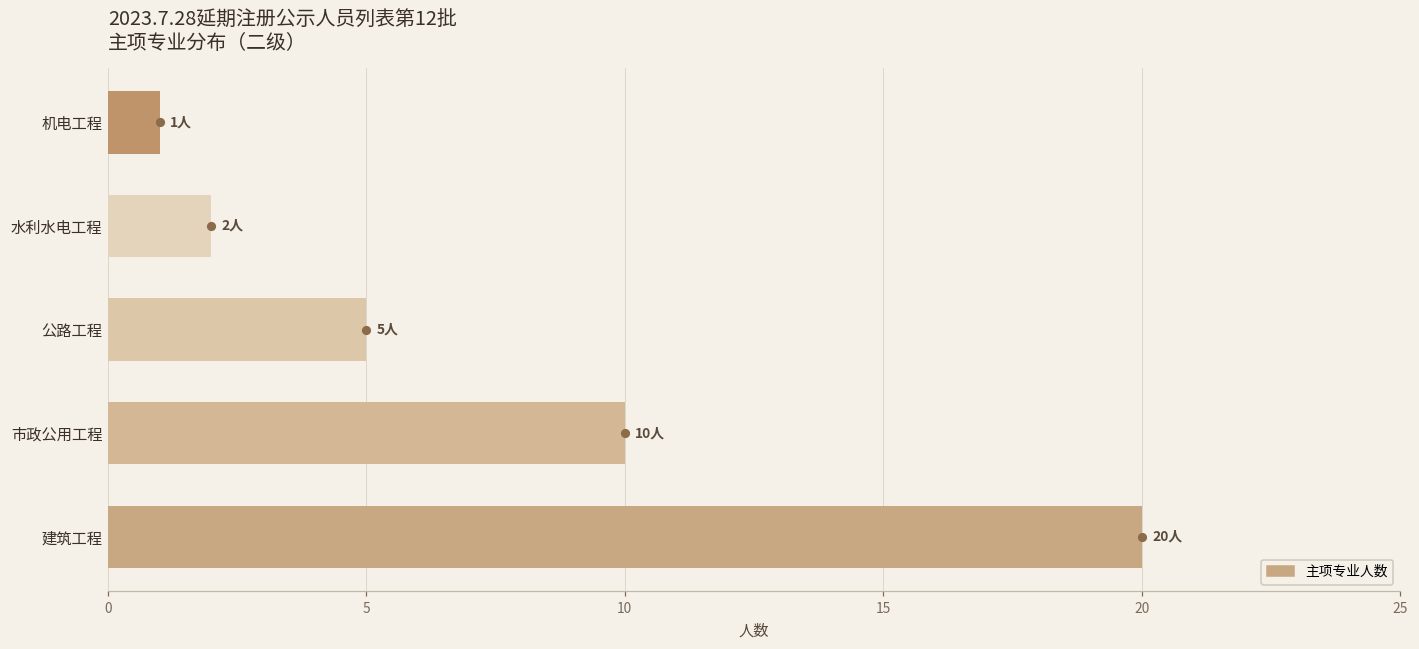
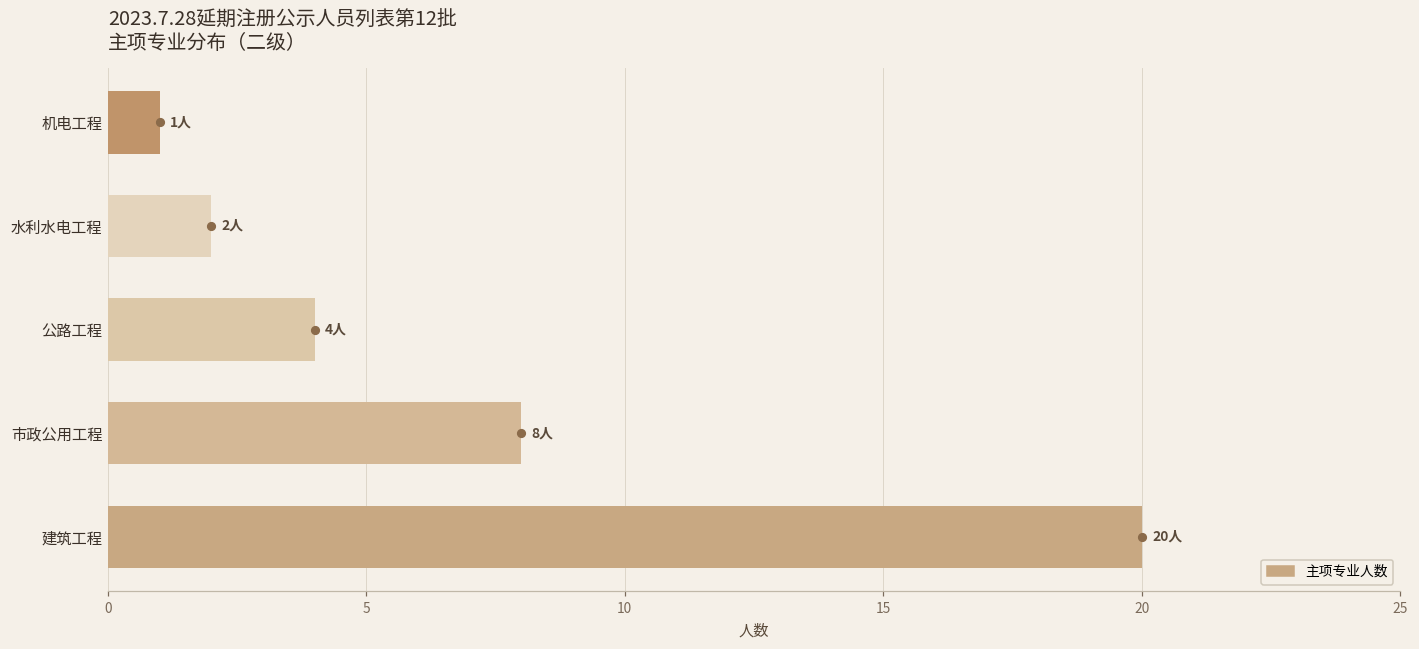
主项专业人数, 公路工程: 5人 -> 4人
主项专业人数, 市政公用工程: 10人 -> 8人
